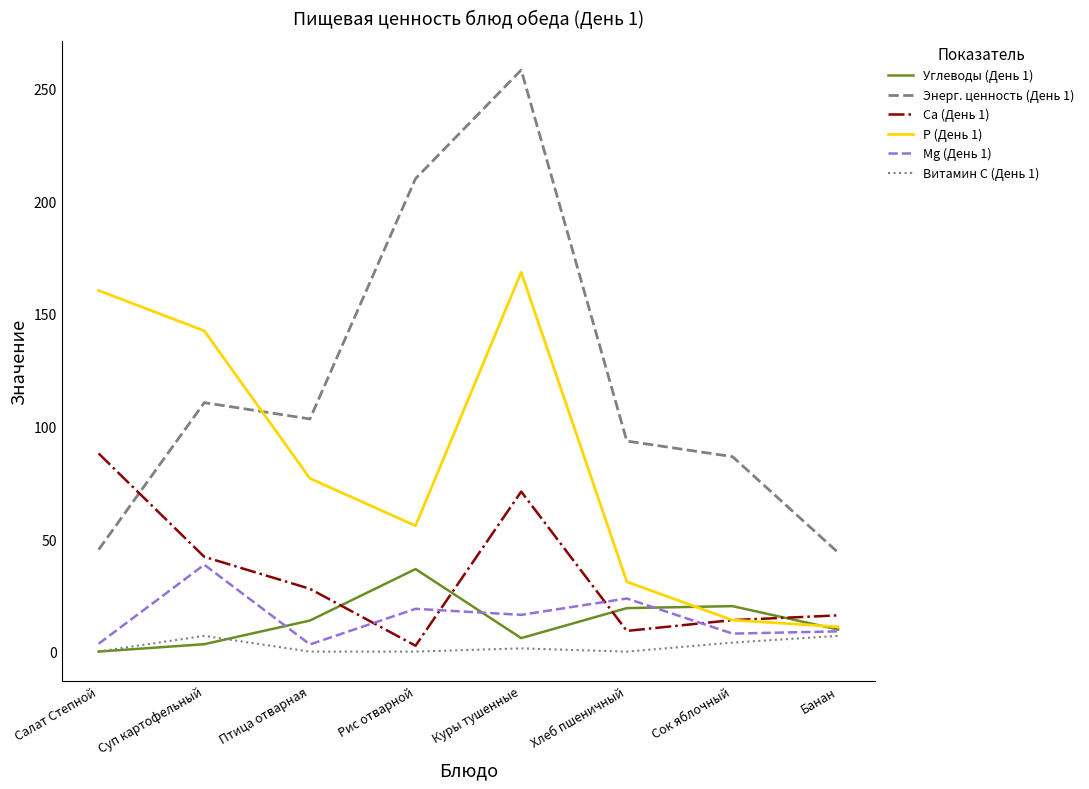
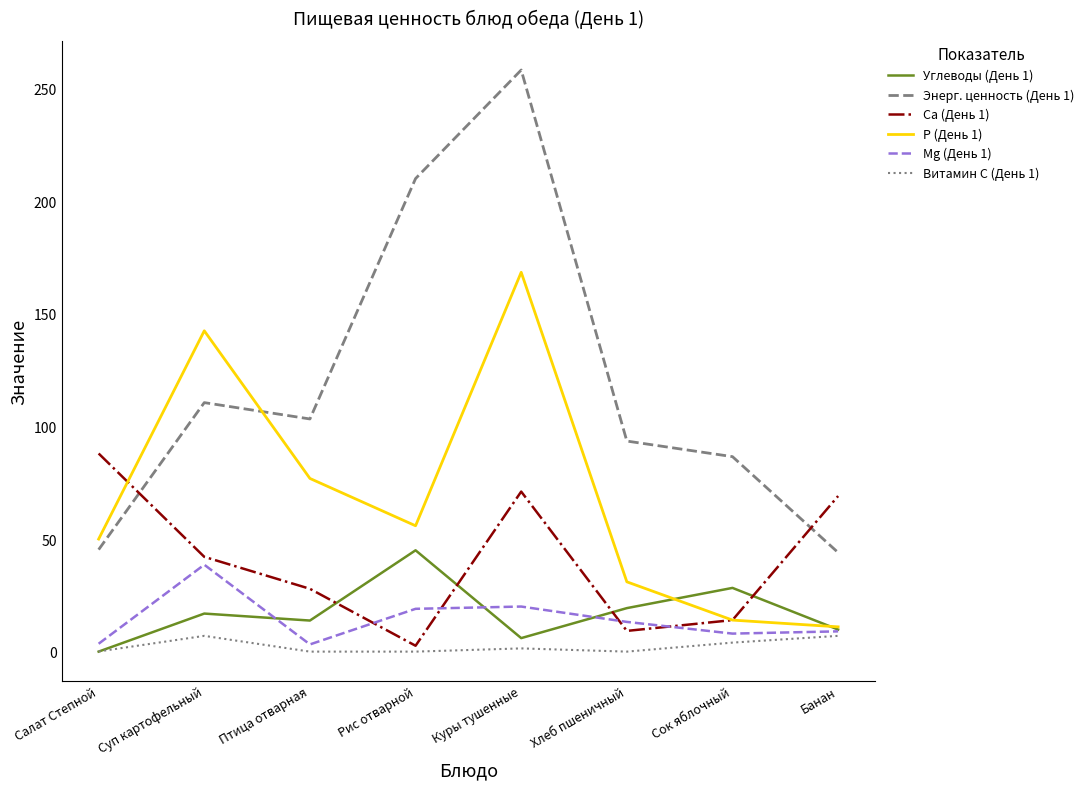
P (День 1), Салат Степной: 160 -> 50
Углеводы (День 1), Суп картофельный: 3 -> 17
Углеводы (День 1), Рис отварной: 37 -> 45
Mg (День 1), Куры тушенные: 16 -> 20
Mg (День 1), Хлеб пшеничный: 24 -> 13
Углеводы (День 1), Сок яблочный: 20 -> 28
Ca (День 1), Банан: 16 -> 69
